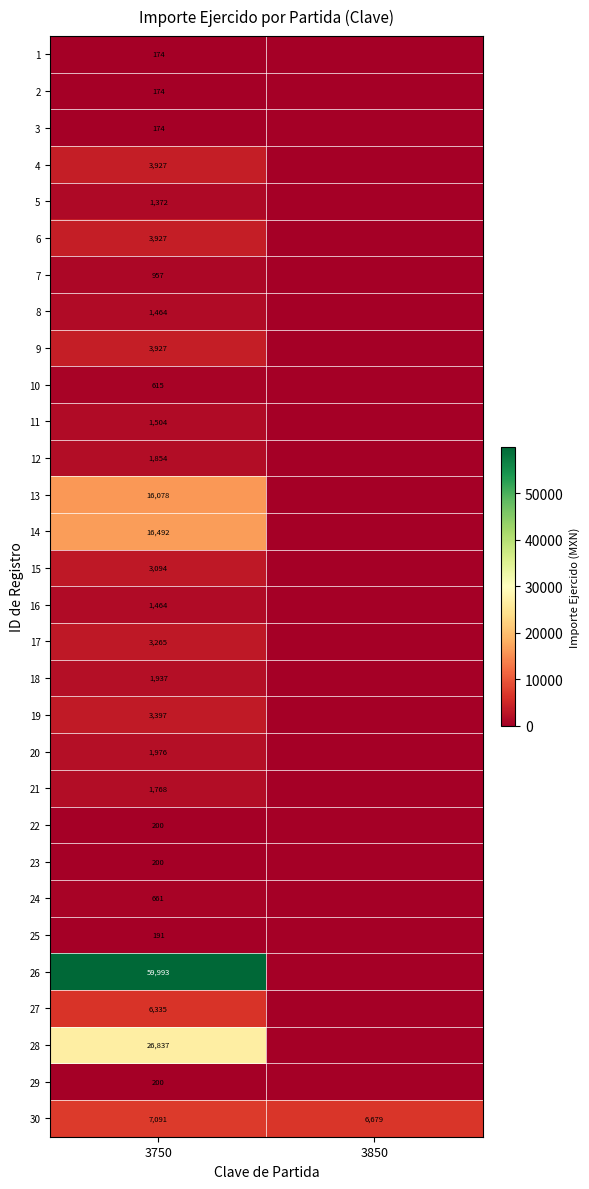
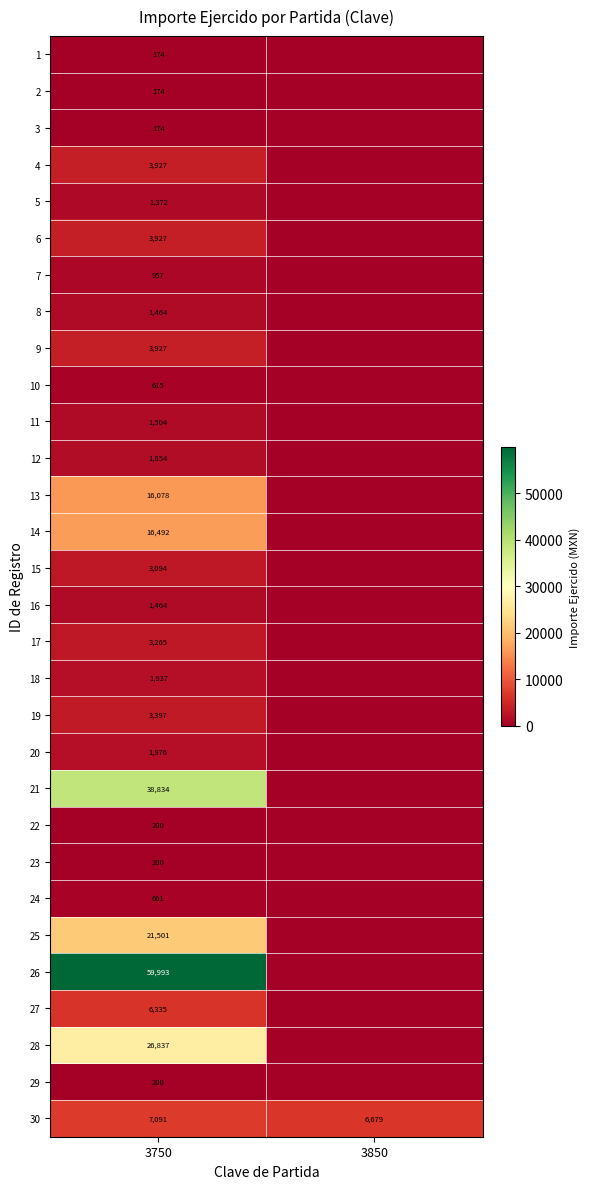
21, 3750: 1,768 -> 38,834
25, 3750: 191 -> 21,501
